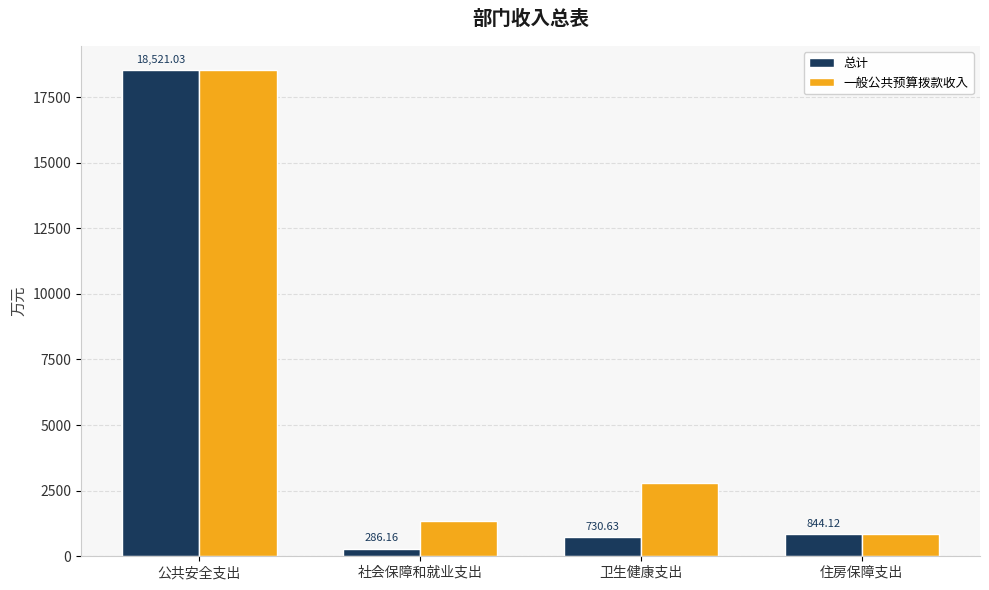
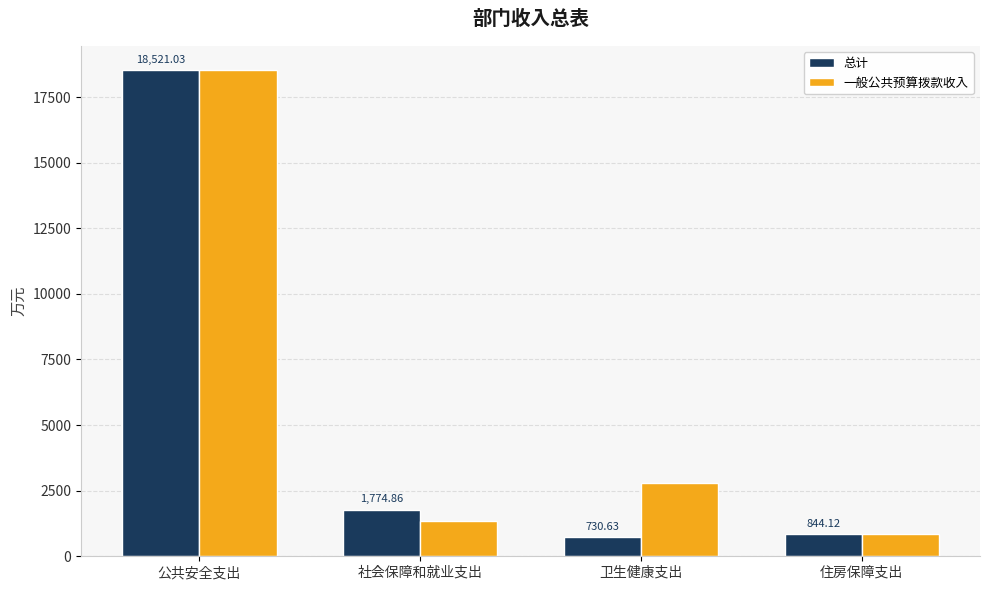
总计, 社会保障和就业支出: 286.16 -> 1,774.86
